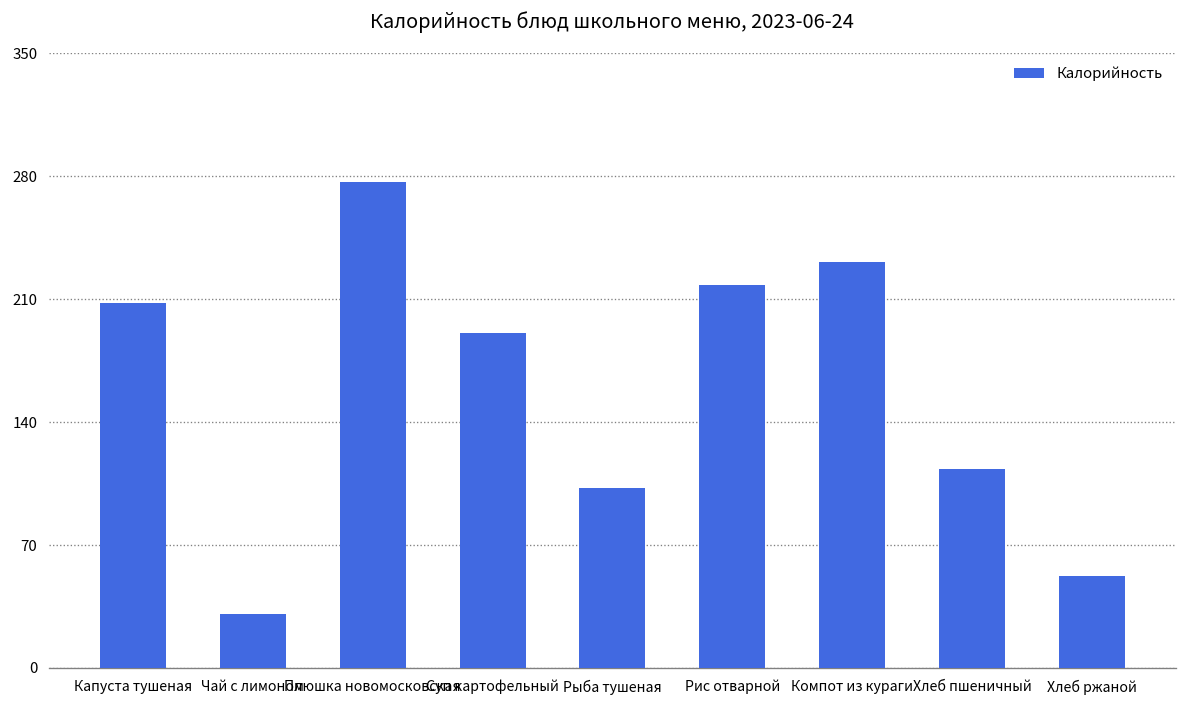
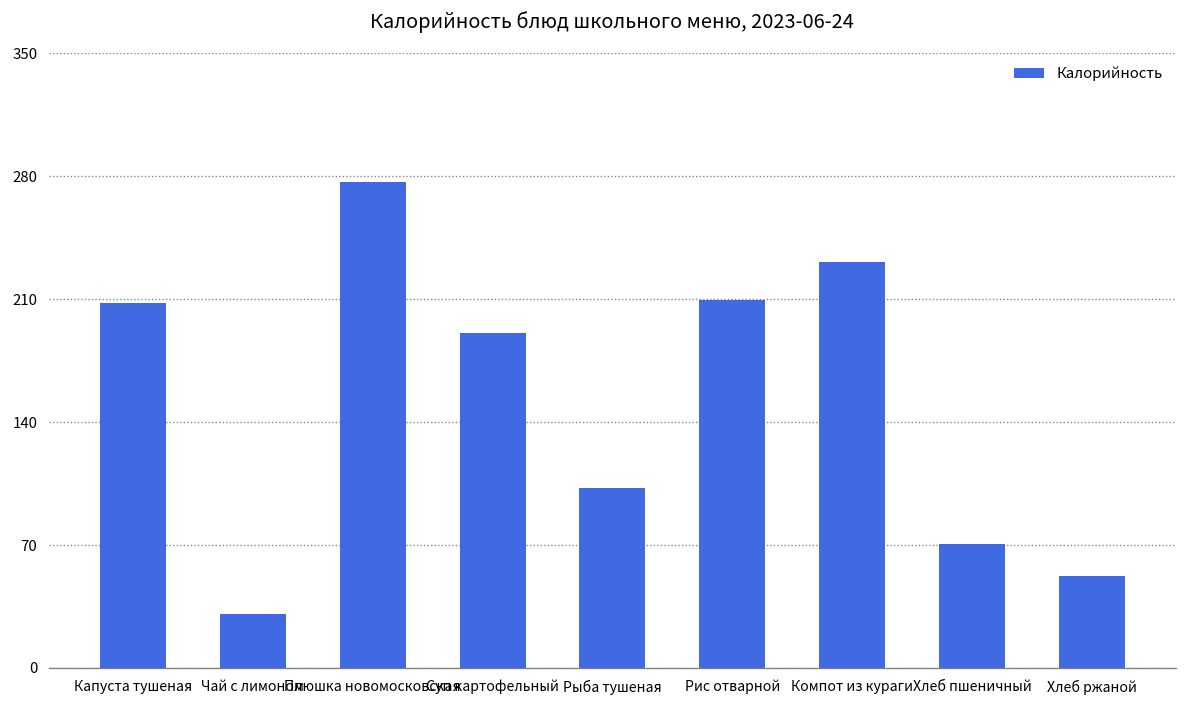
Рис отварной: 218 -> 210
Хлеб пшеничный: 113 -> 71
